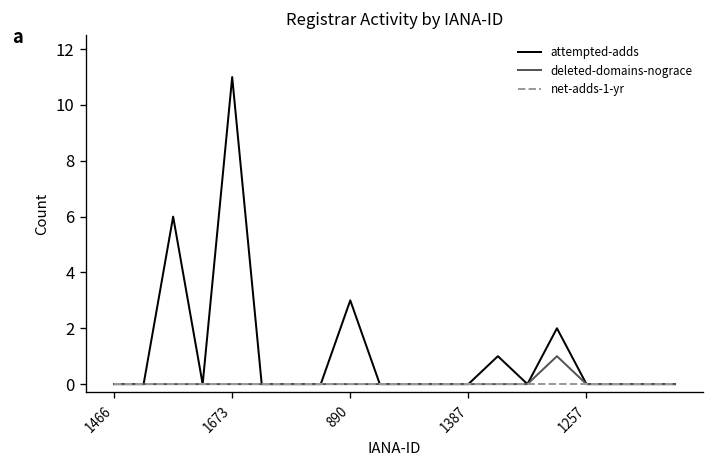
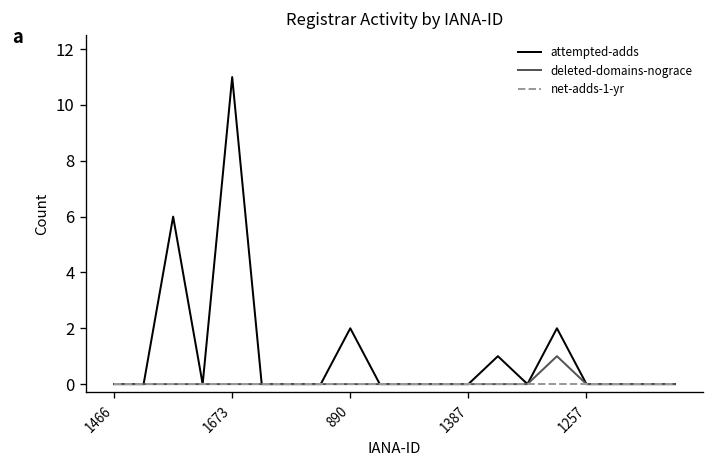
attempted-adds, 890: 3 -> 2
